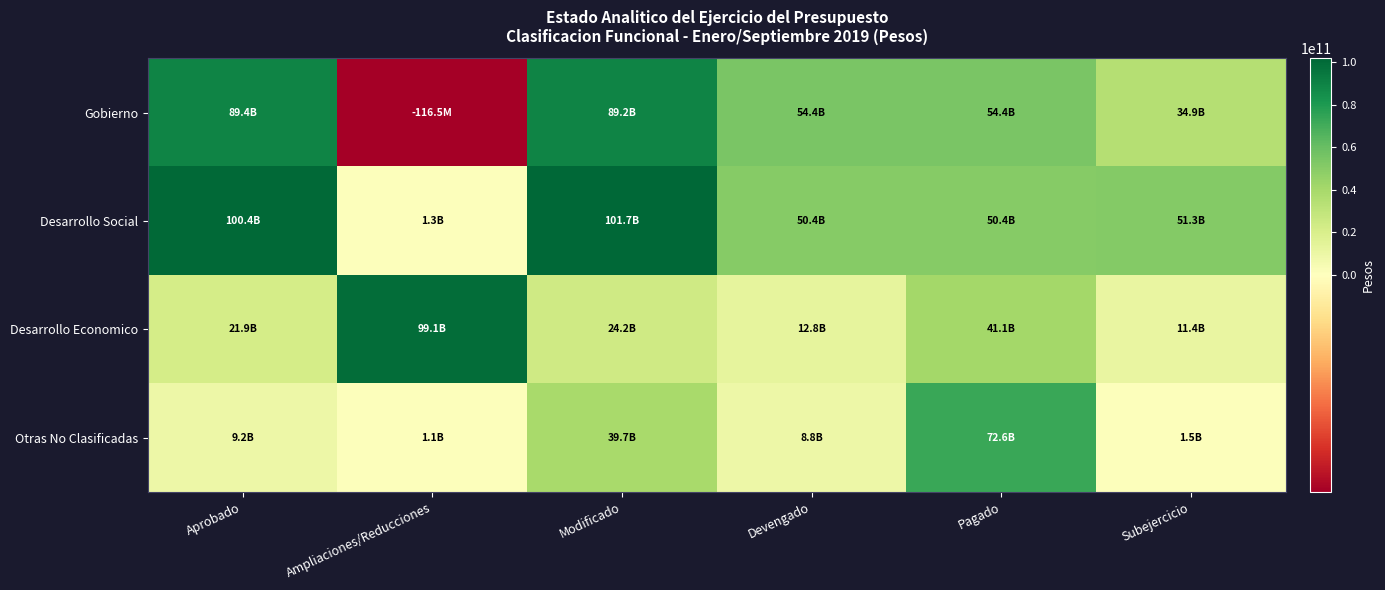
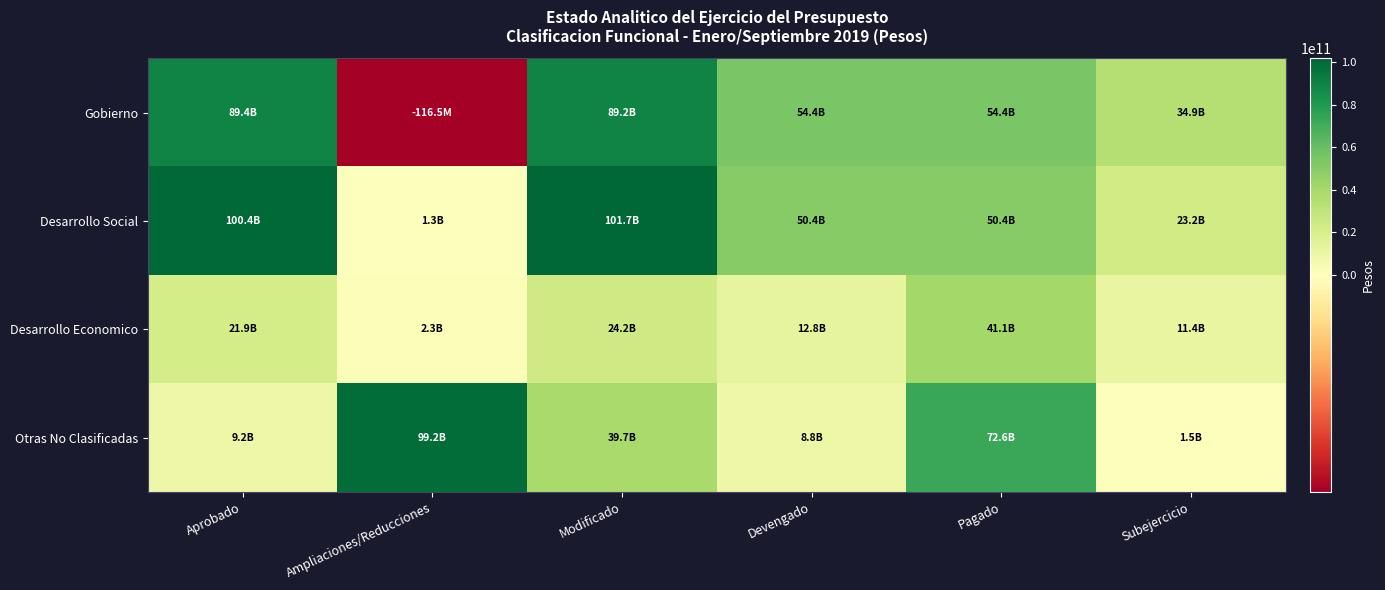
Desarrollo Social, Subejercicio: 51.3B -> 23.2B
Desarrollo Economico, Ampliaciones/Reducciones: 99.1B -> 2.3B
Otras No Clasificadas, Ampliaciones/Reducciones: 1.1B -> 99.2B
